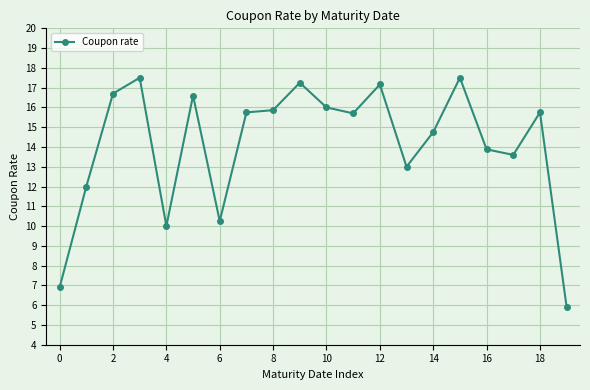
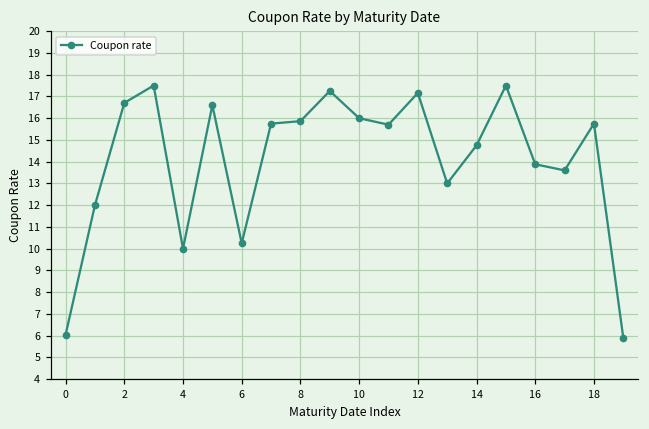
0: 6.9 -> 6.0
